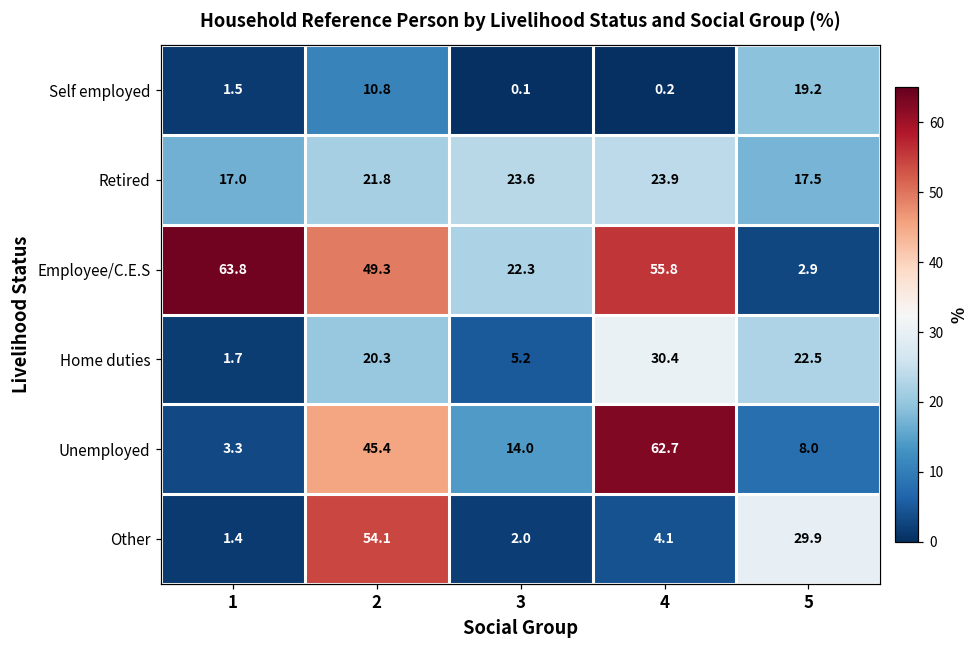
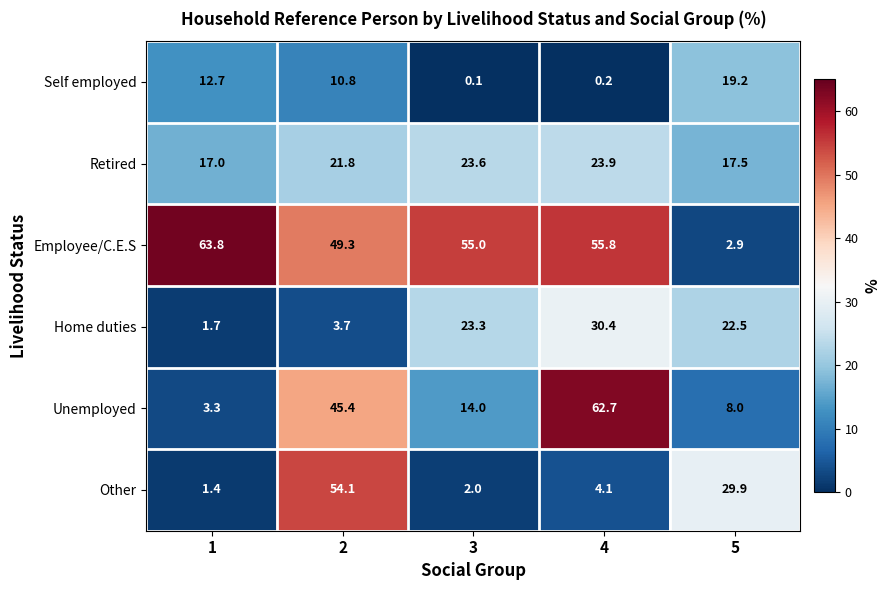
Self employed, 1: 1.5 -> 12.7
Employee/C.E.S, 3: 22.3 -> 55.0
Home duties, 2: 20.3 -> 3.7
Home duties, 3: 5.2 -> 23.3
